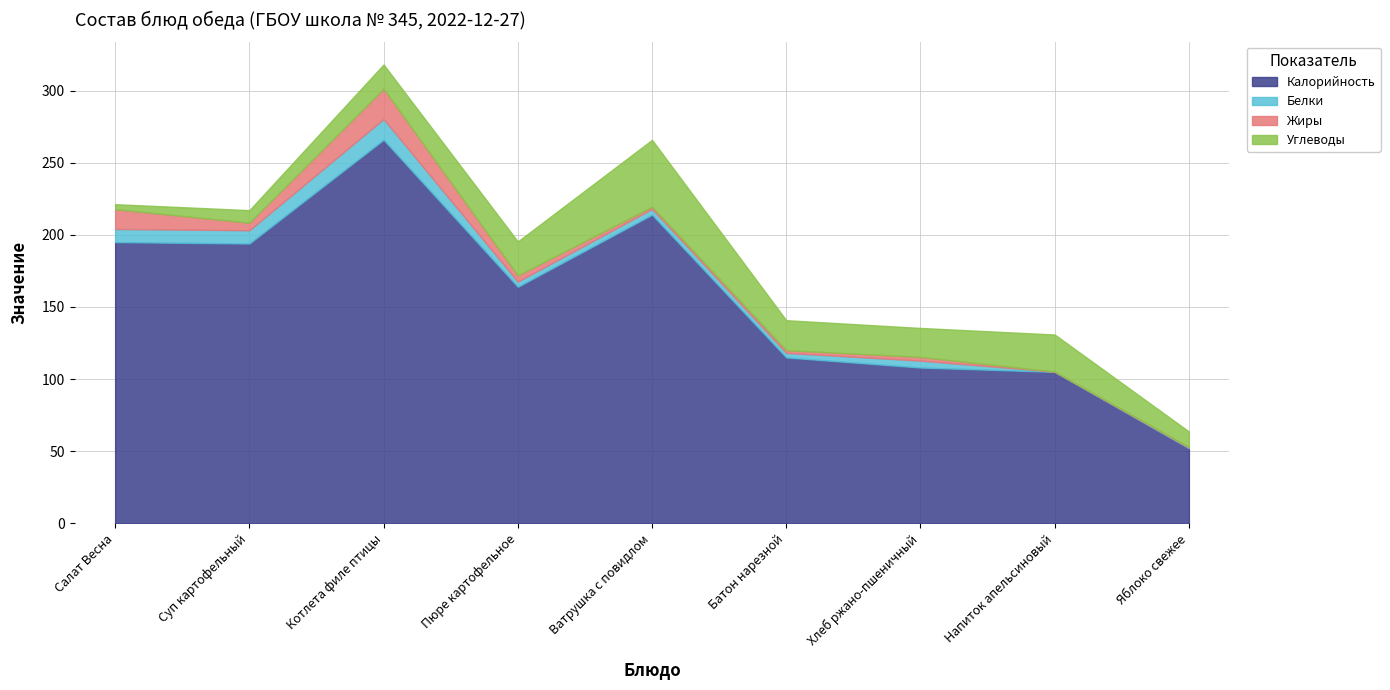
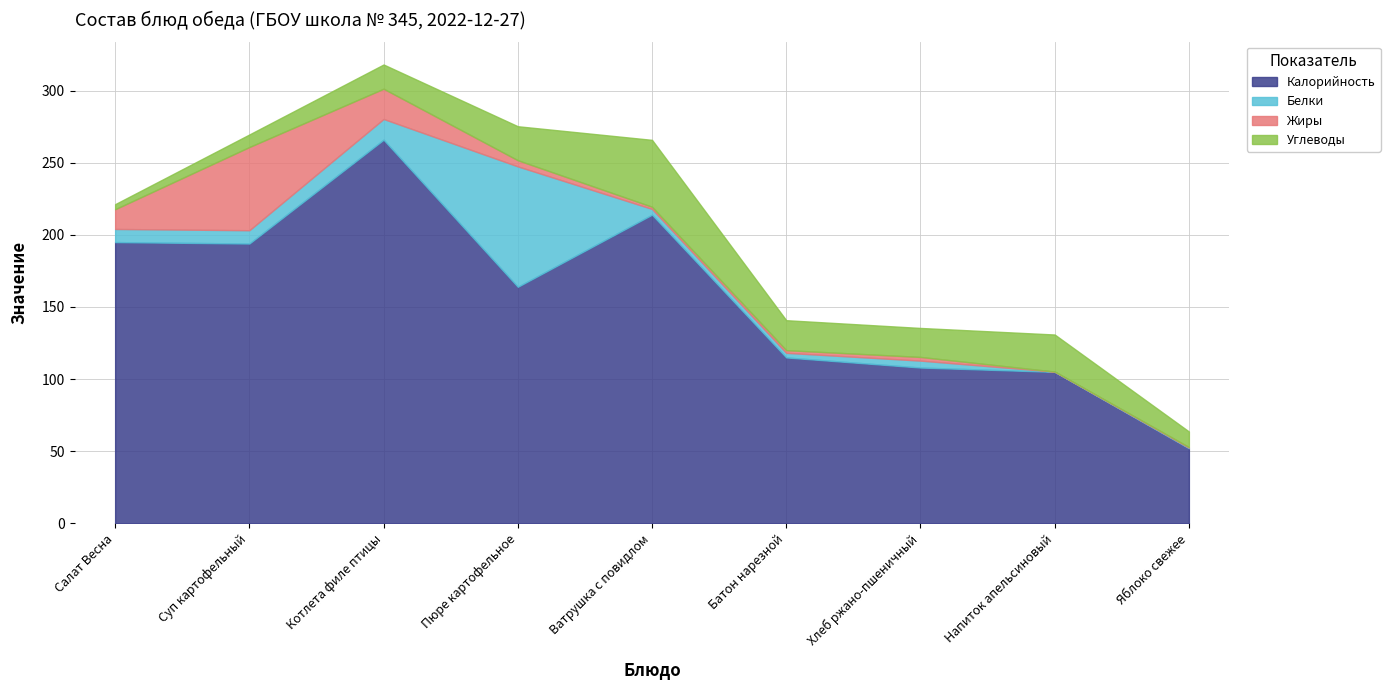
Жиры, Суп картофельный: 5 -> 58
Белки, Пюре картофельное: 4 -> 84
